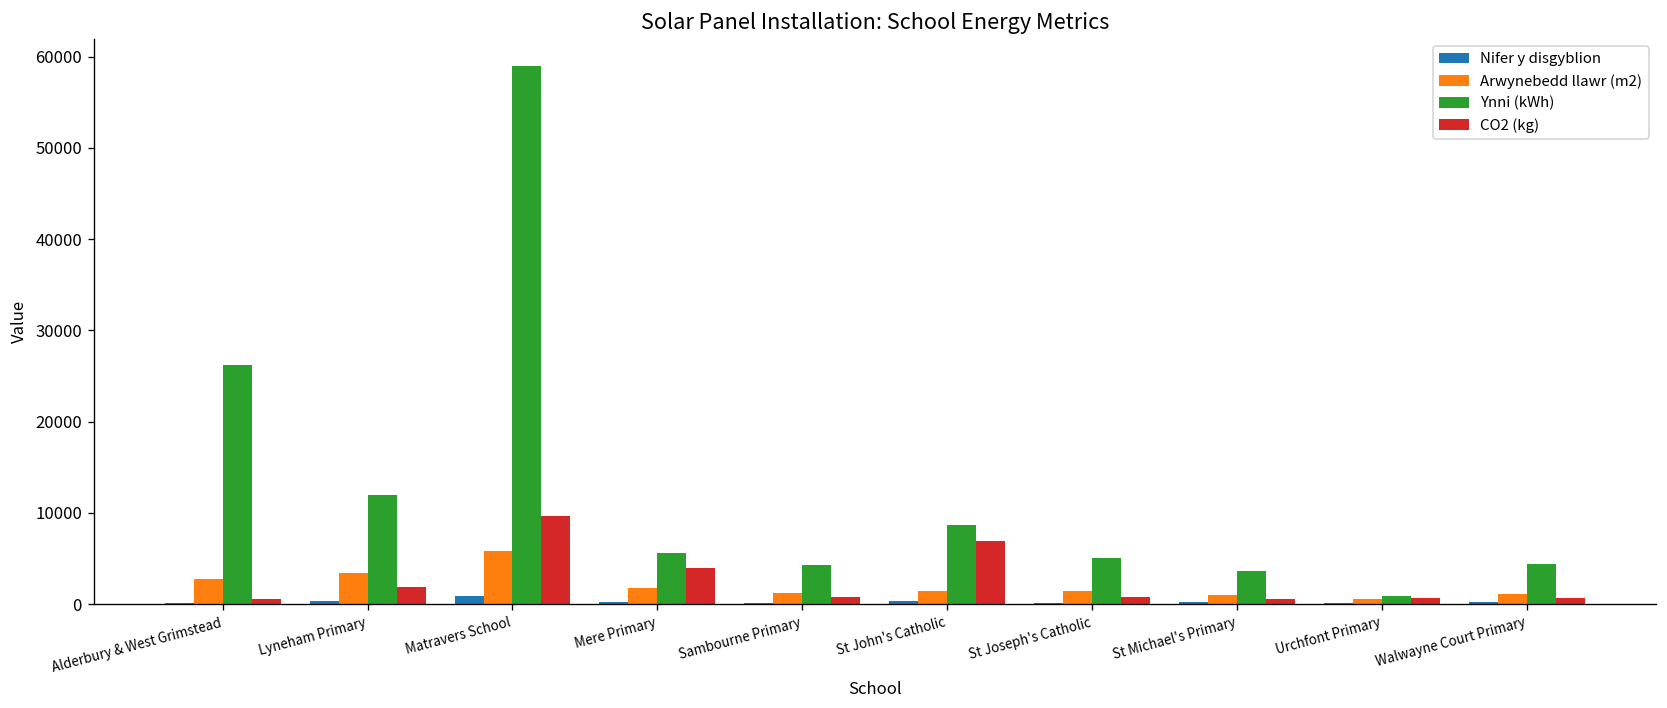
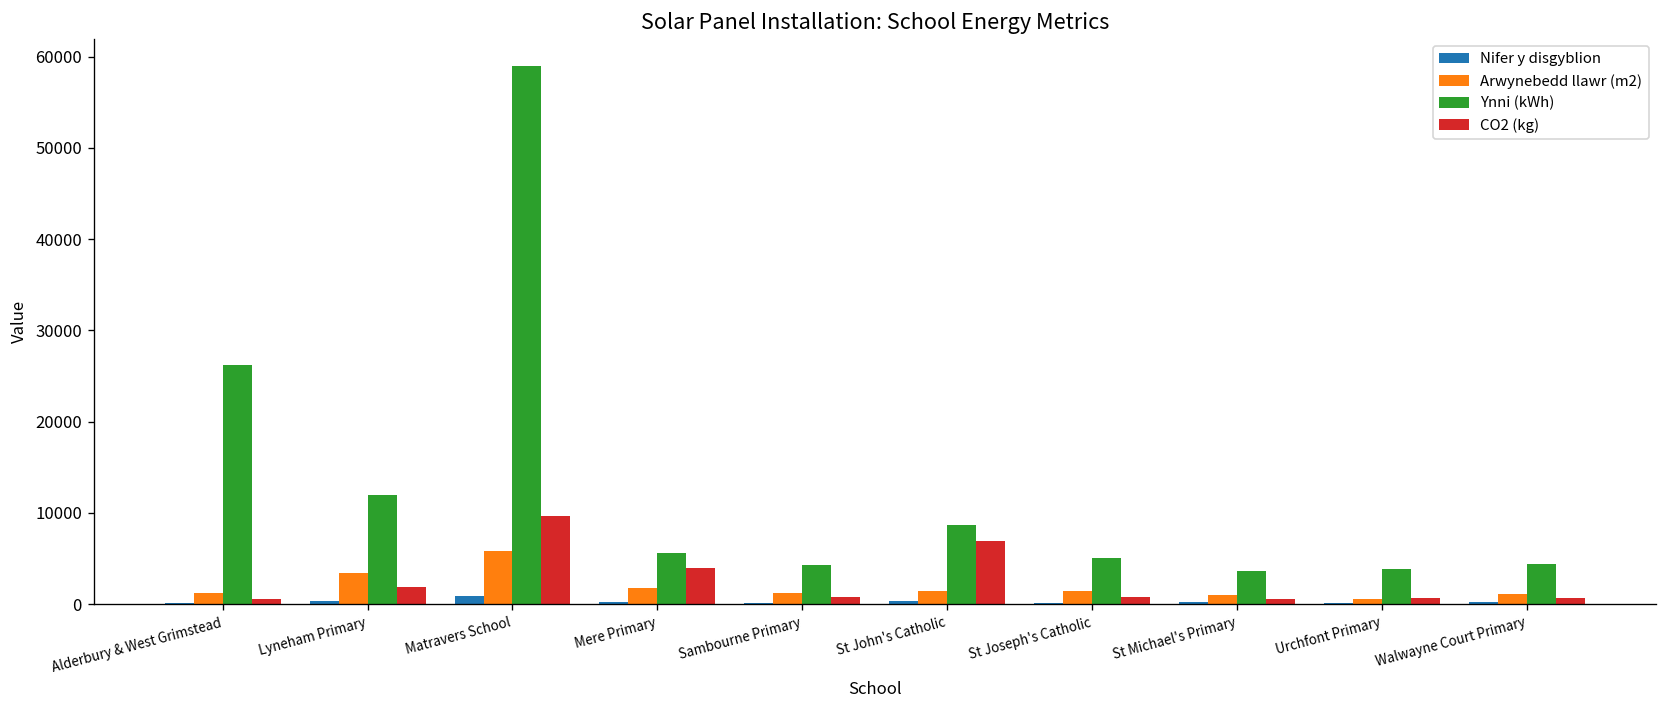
Arwynebedd llawr (m2), Alderbury & West Grimstead: 3000 -> 1000
Ynni (kWh), Urchfont Primary: 1000 -> 4000
